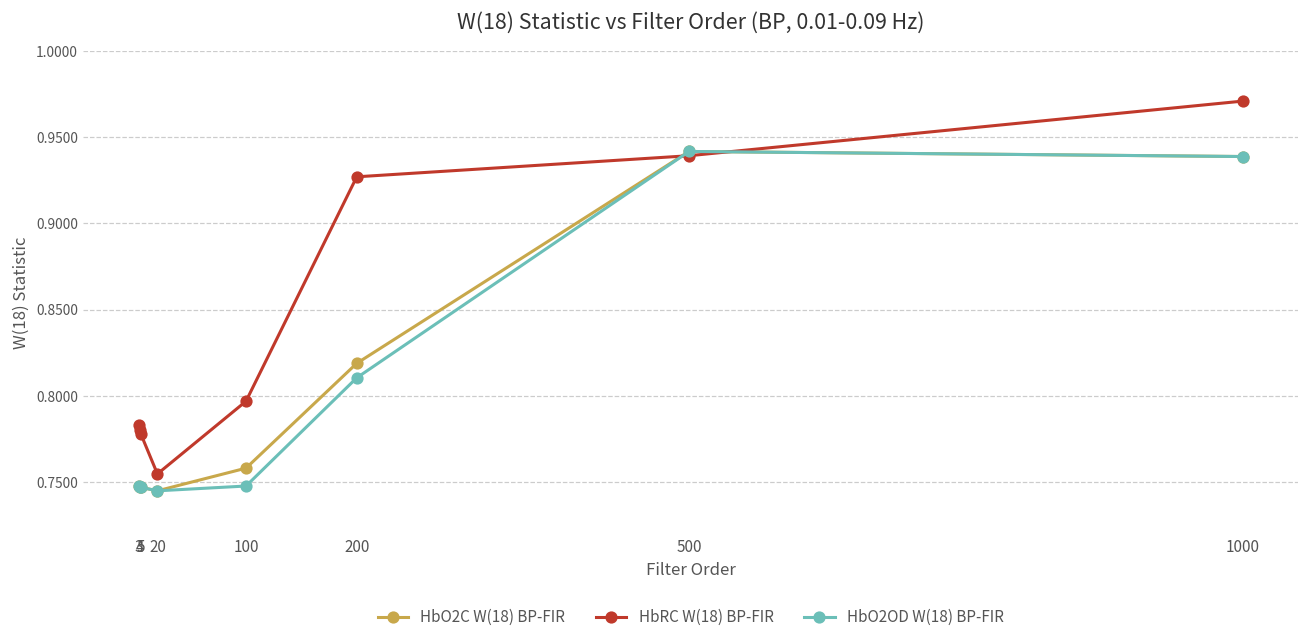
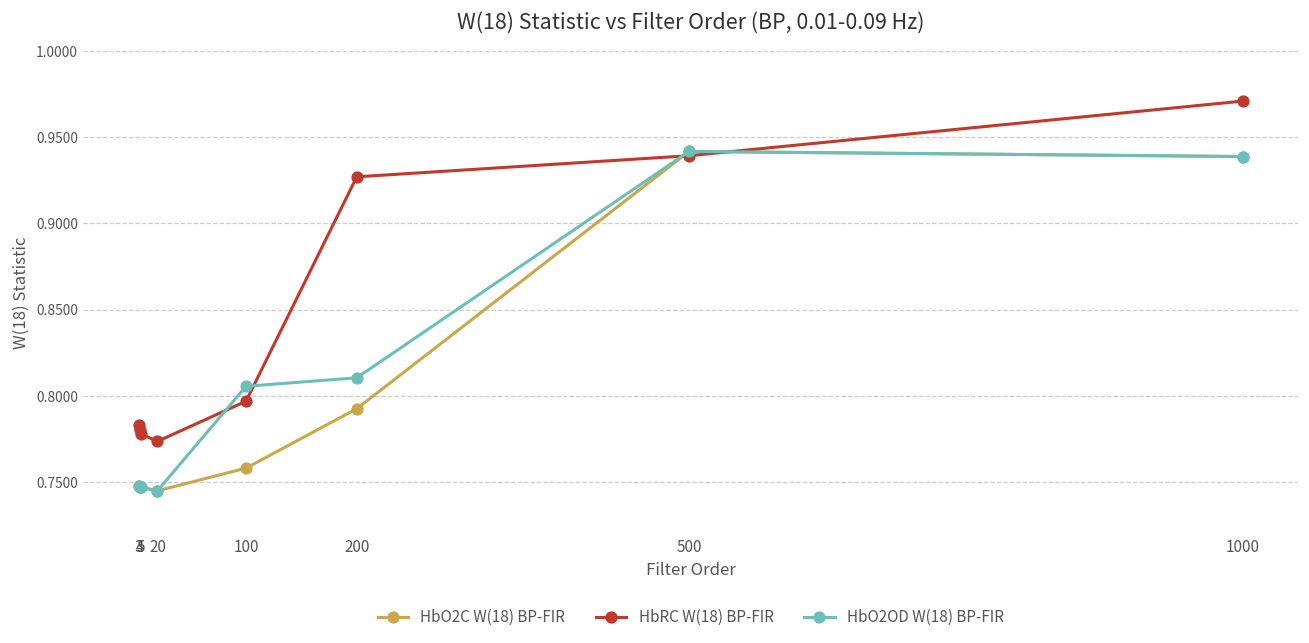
HbRC W(18) BP-FIR, 20: 0.755 -> 0.773
HbO2OD W(18) BP-FIR, 100: 0.748 -> 0.805
HbO2C W(18) BP-FIR, 200: 0.819 -> 0.792
